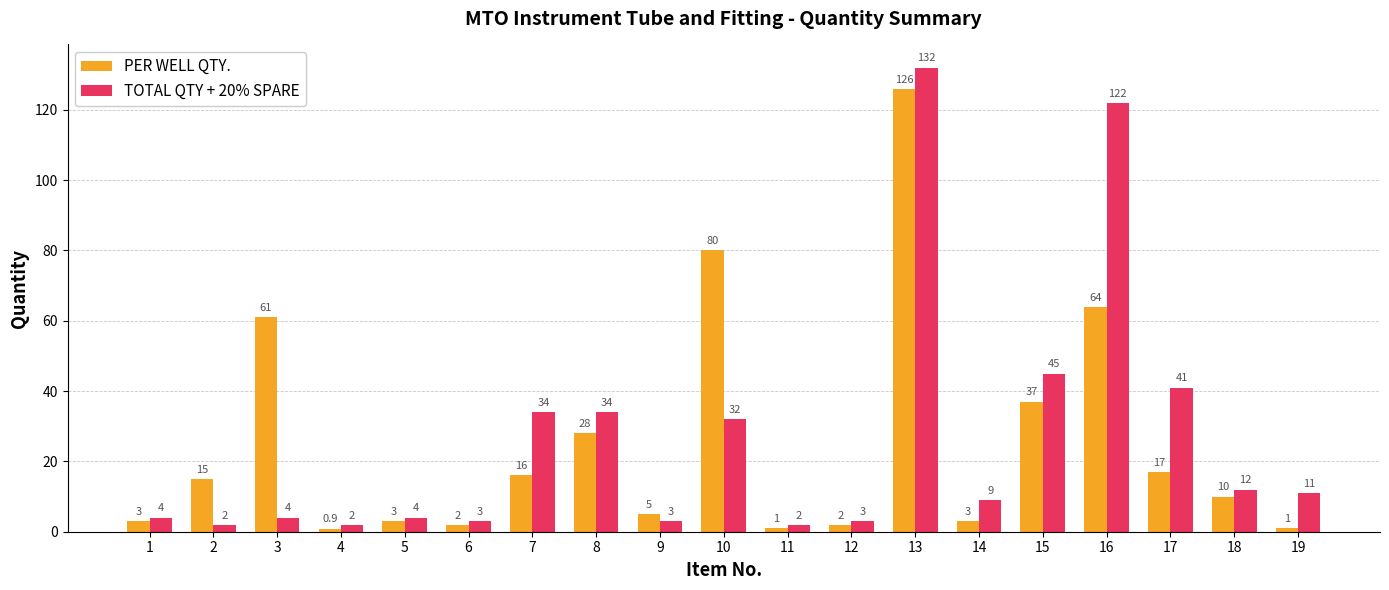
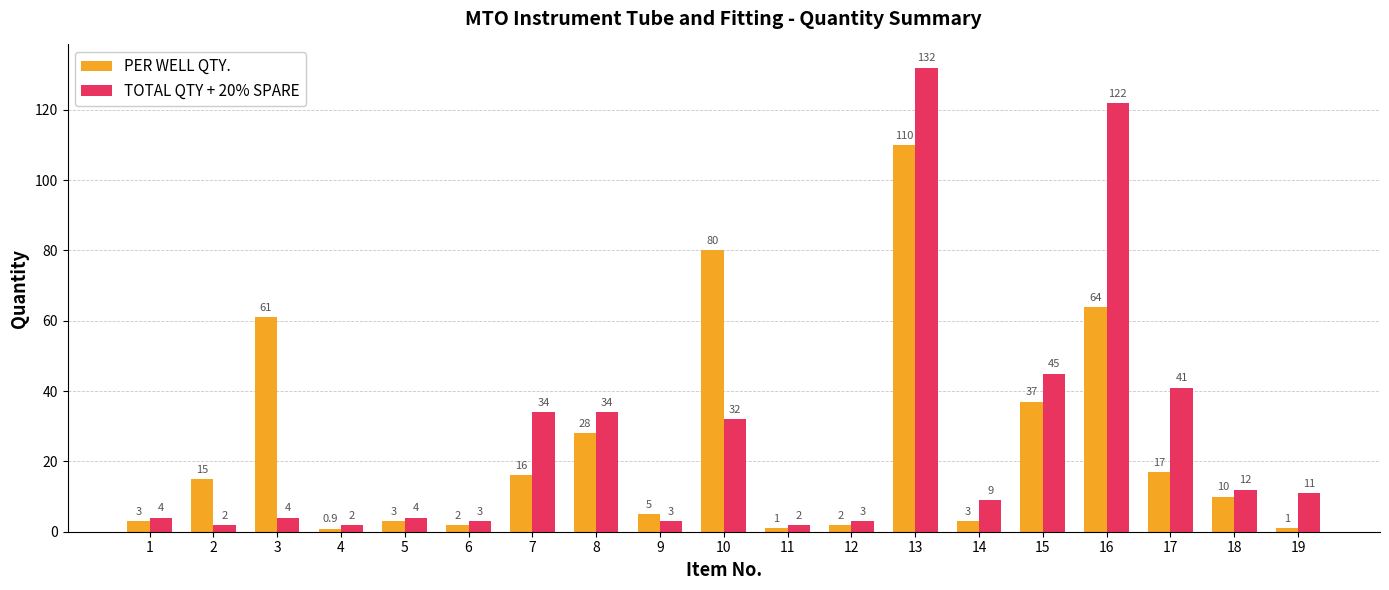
PER WELL QTY., 13: 126 -> 110
